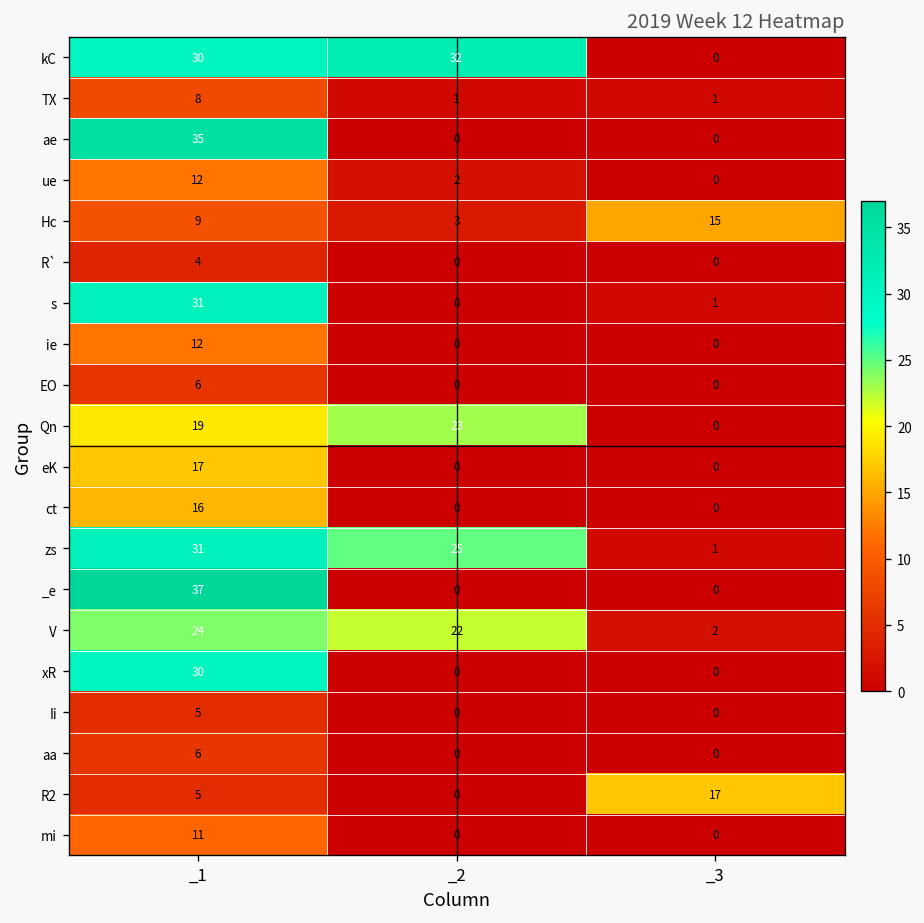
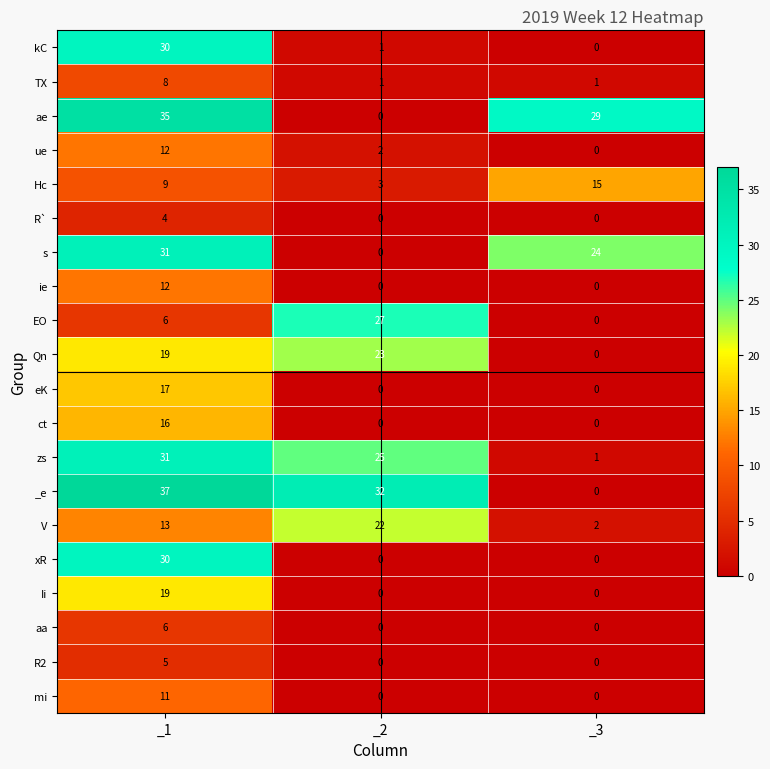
kC, _2: 32 -> 1
ae, _3: 0 -> 29
s, _3: 1 -> 24
EO, _2: 0 -> 27
_e, _2: 0 -> 32
V, _1: 24 -> 13
Ii, _1: 5 -> 19
R2, _3: 17 -> 0
